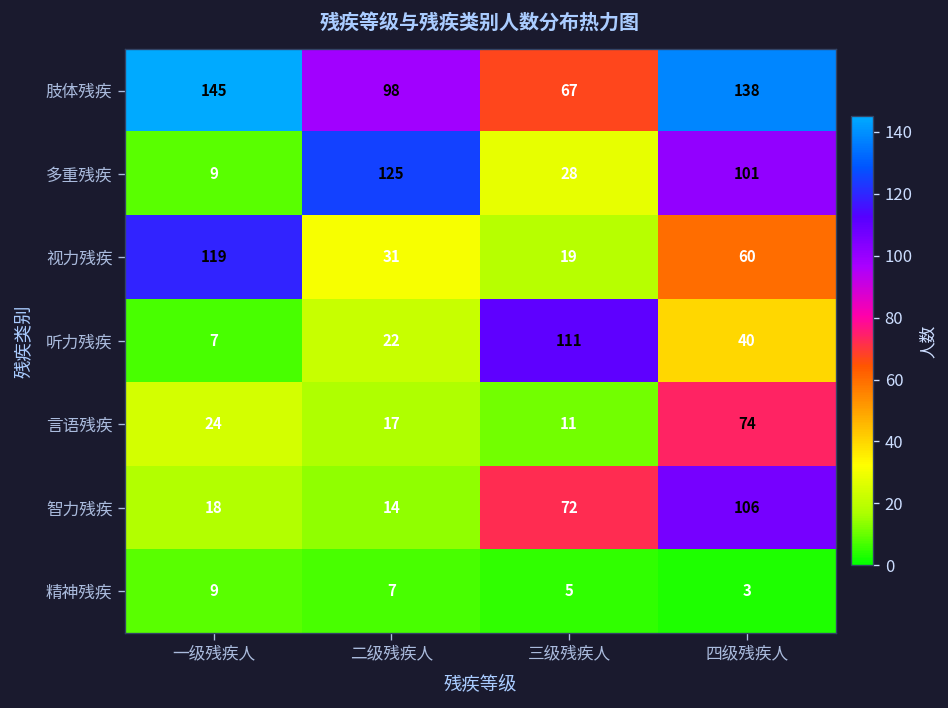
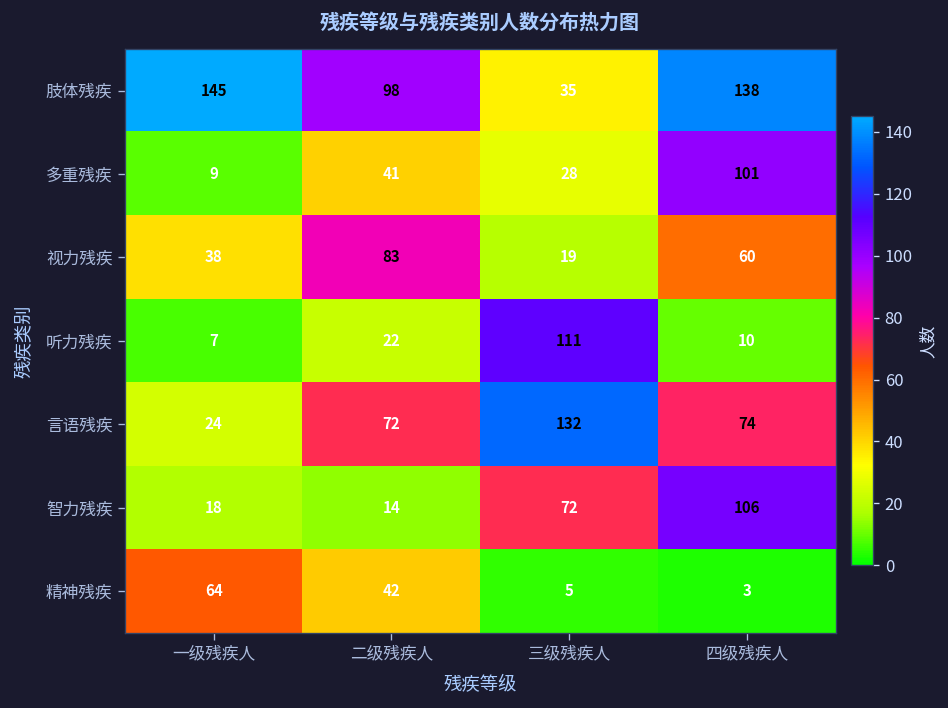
肢体残疾, 三级残疾人: 67 -> 35
多重残疾, 二级残疾人: 125 -> 41
视力残疾, 一级残疾人: 119 -> 38
视力残疾, 二级残疾人: 31 -> 83
听力残疾, 四级残疾人: 40 -> 10
言语残疾, 二级残疾人: 17 -> 72
言语残疾, 三级残疾人: 11 -> 132
精神残疾, 一级残疾人: 9 -> 64
精神残疾, 二级残疾人: 7 -> 42
